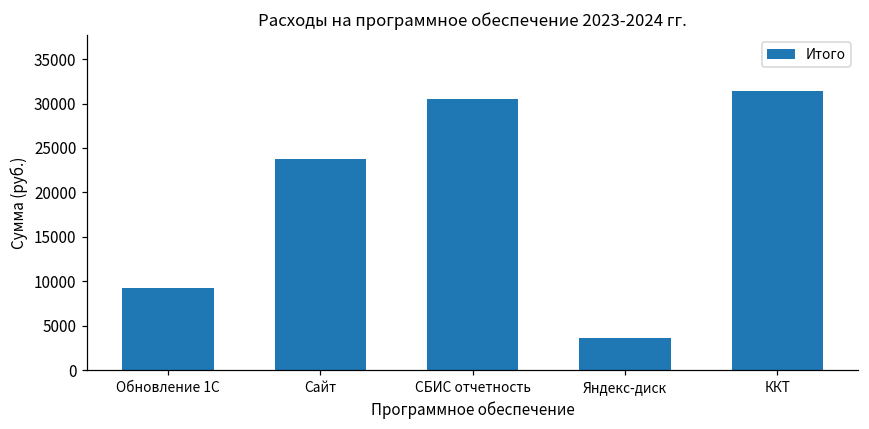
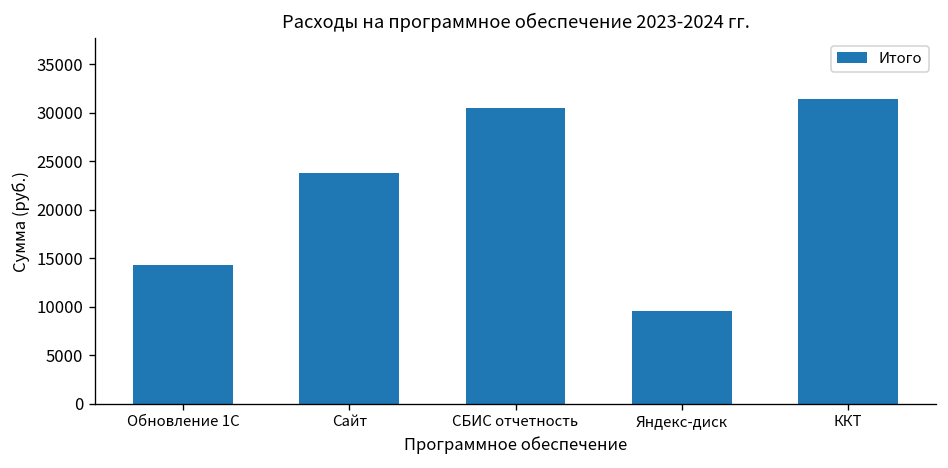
Обновление 1С: 9000 -> 14000
Яндекс-диск: 4000 -> 10000
